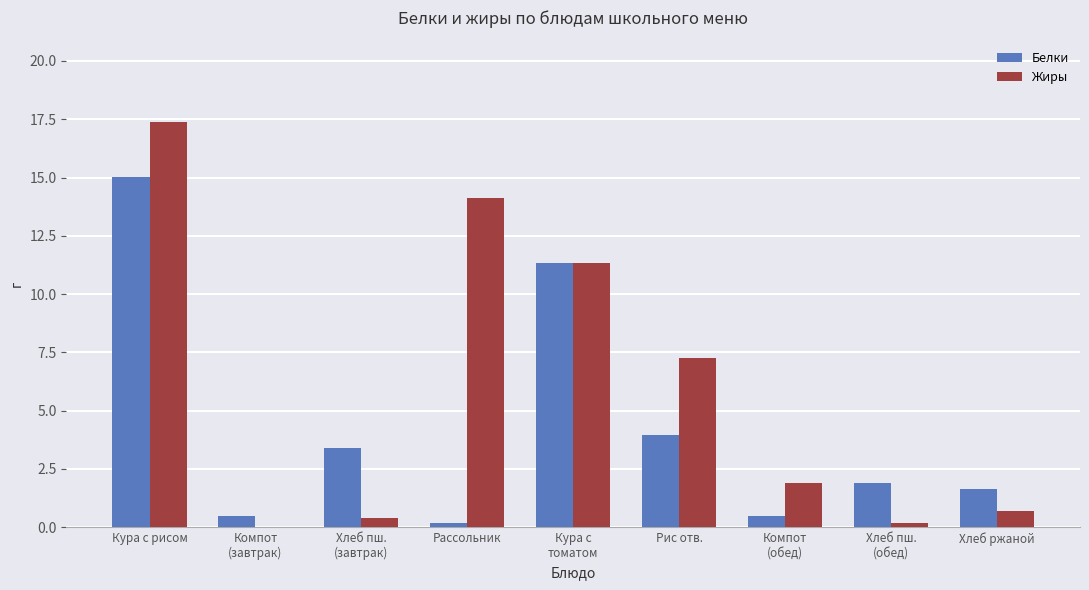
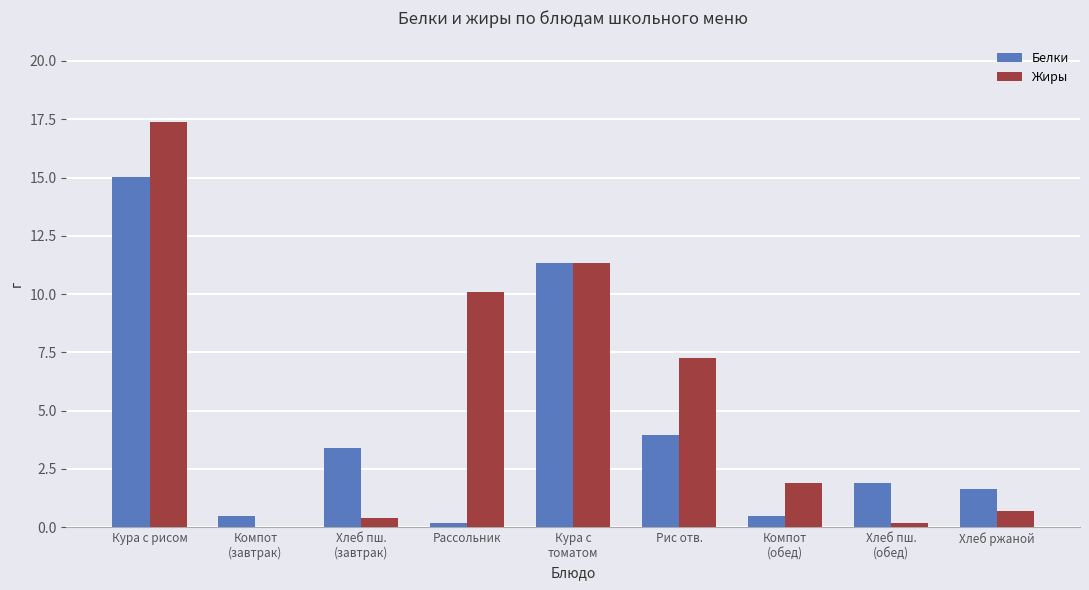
Жиры, Рассольник: 14.1 -> 10.1
